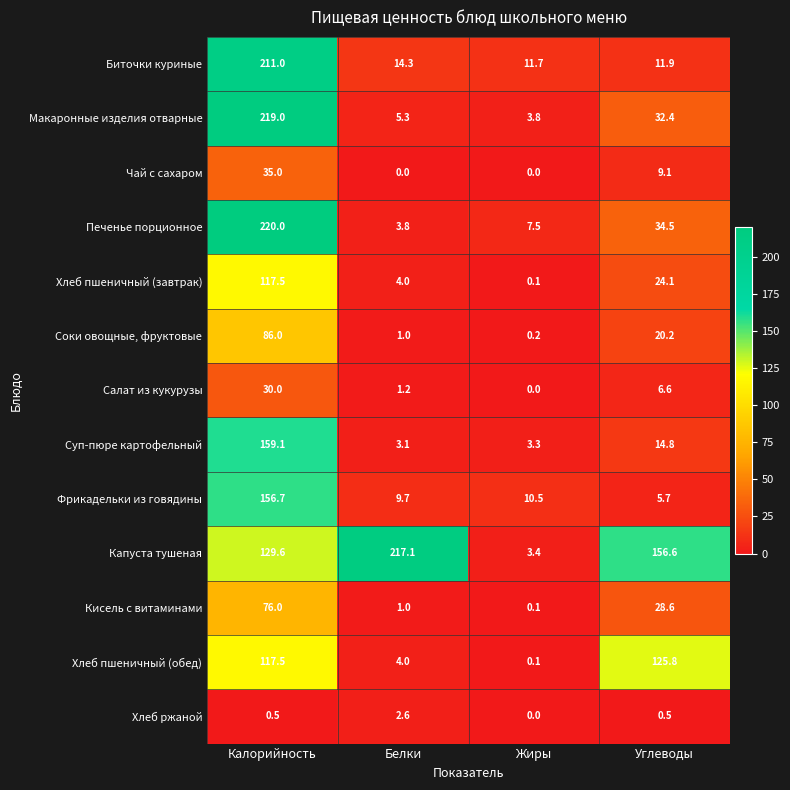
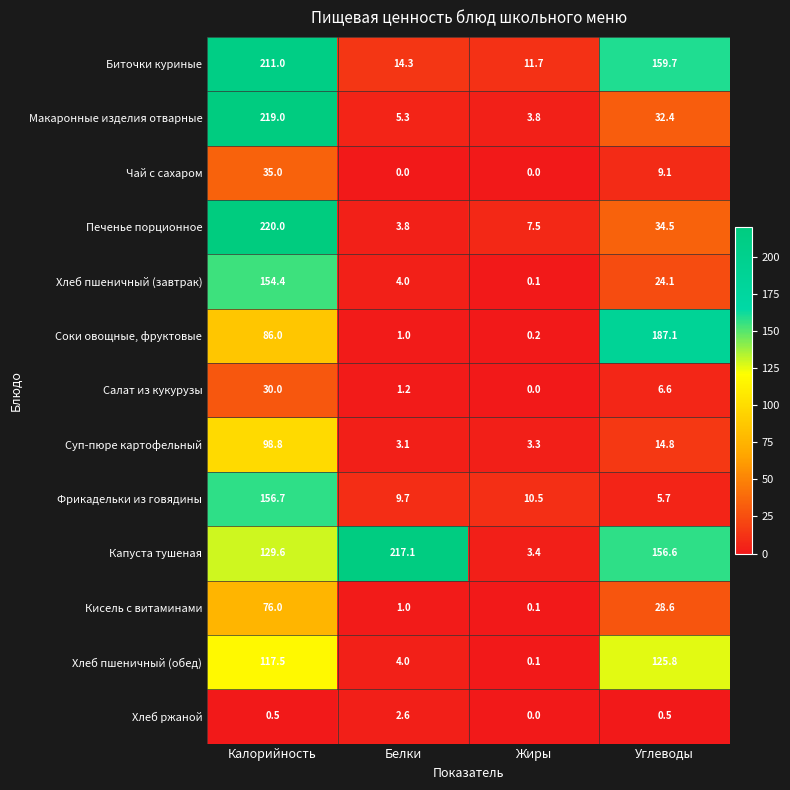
Биточки куриные, Углеводы: 11.9 -> 159.7
Хлеб пшеничный (завтрак), Калорийность: 117.5 -> 154.4
Соки овощные, фруктовые, Углеводы: 20.2 -> 187.1
Суп-пюре картофельный, Калорийность: 159.1 -> 98.8
